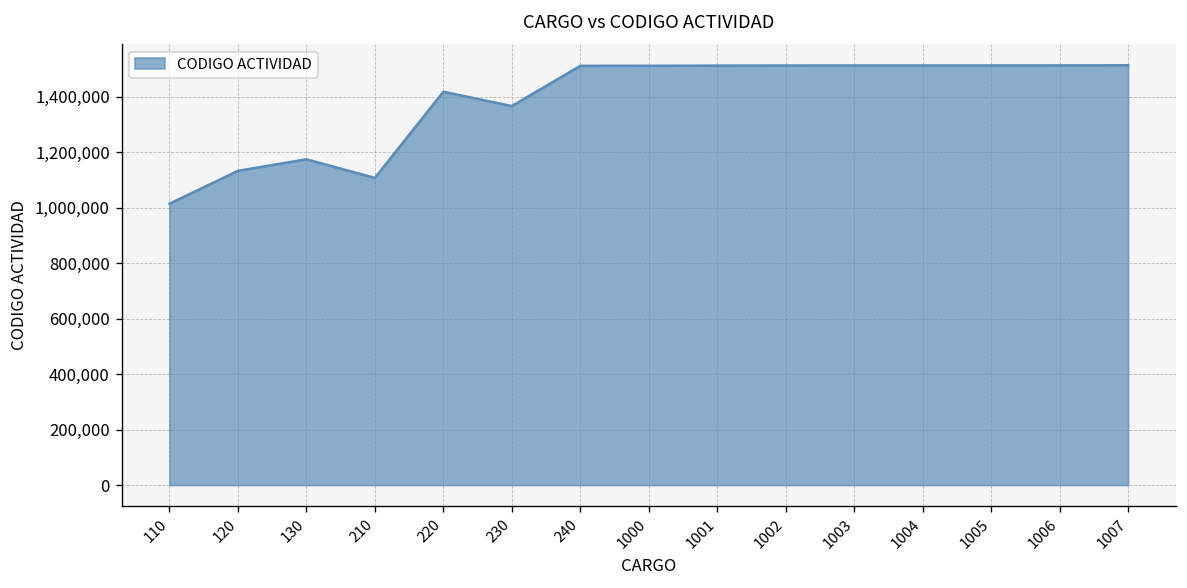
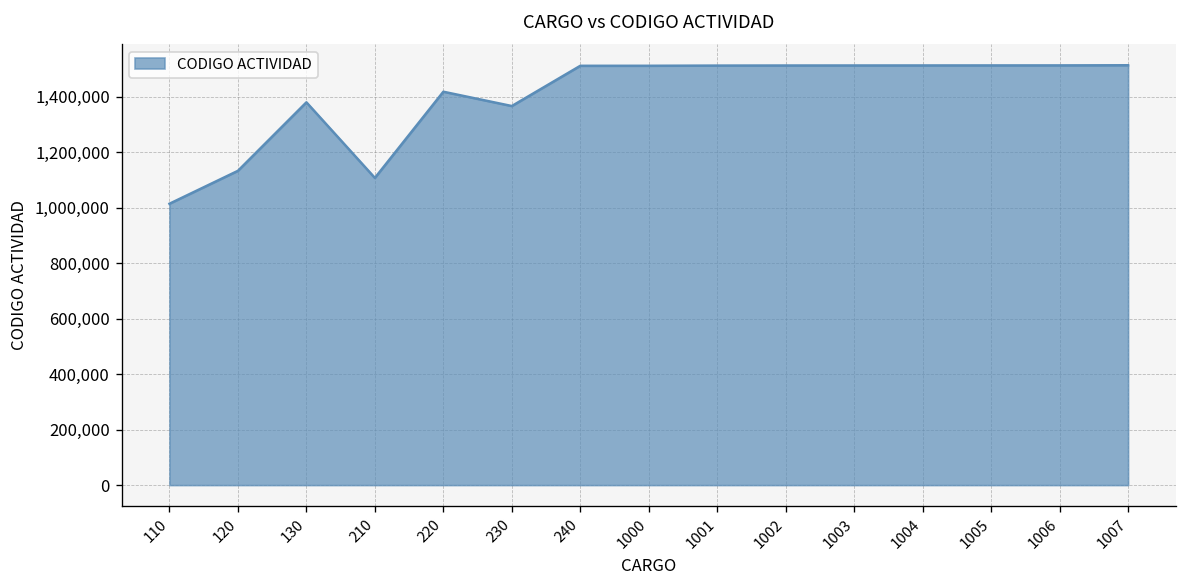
130: 1,170,000 -> 1,380,000
